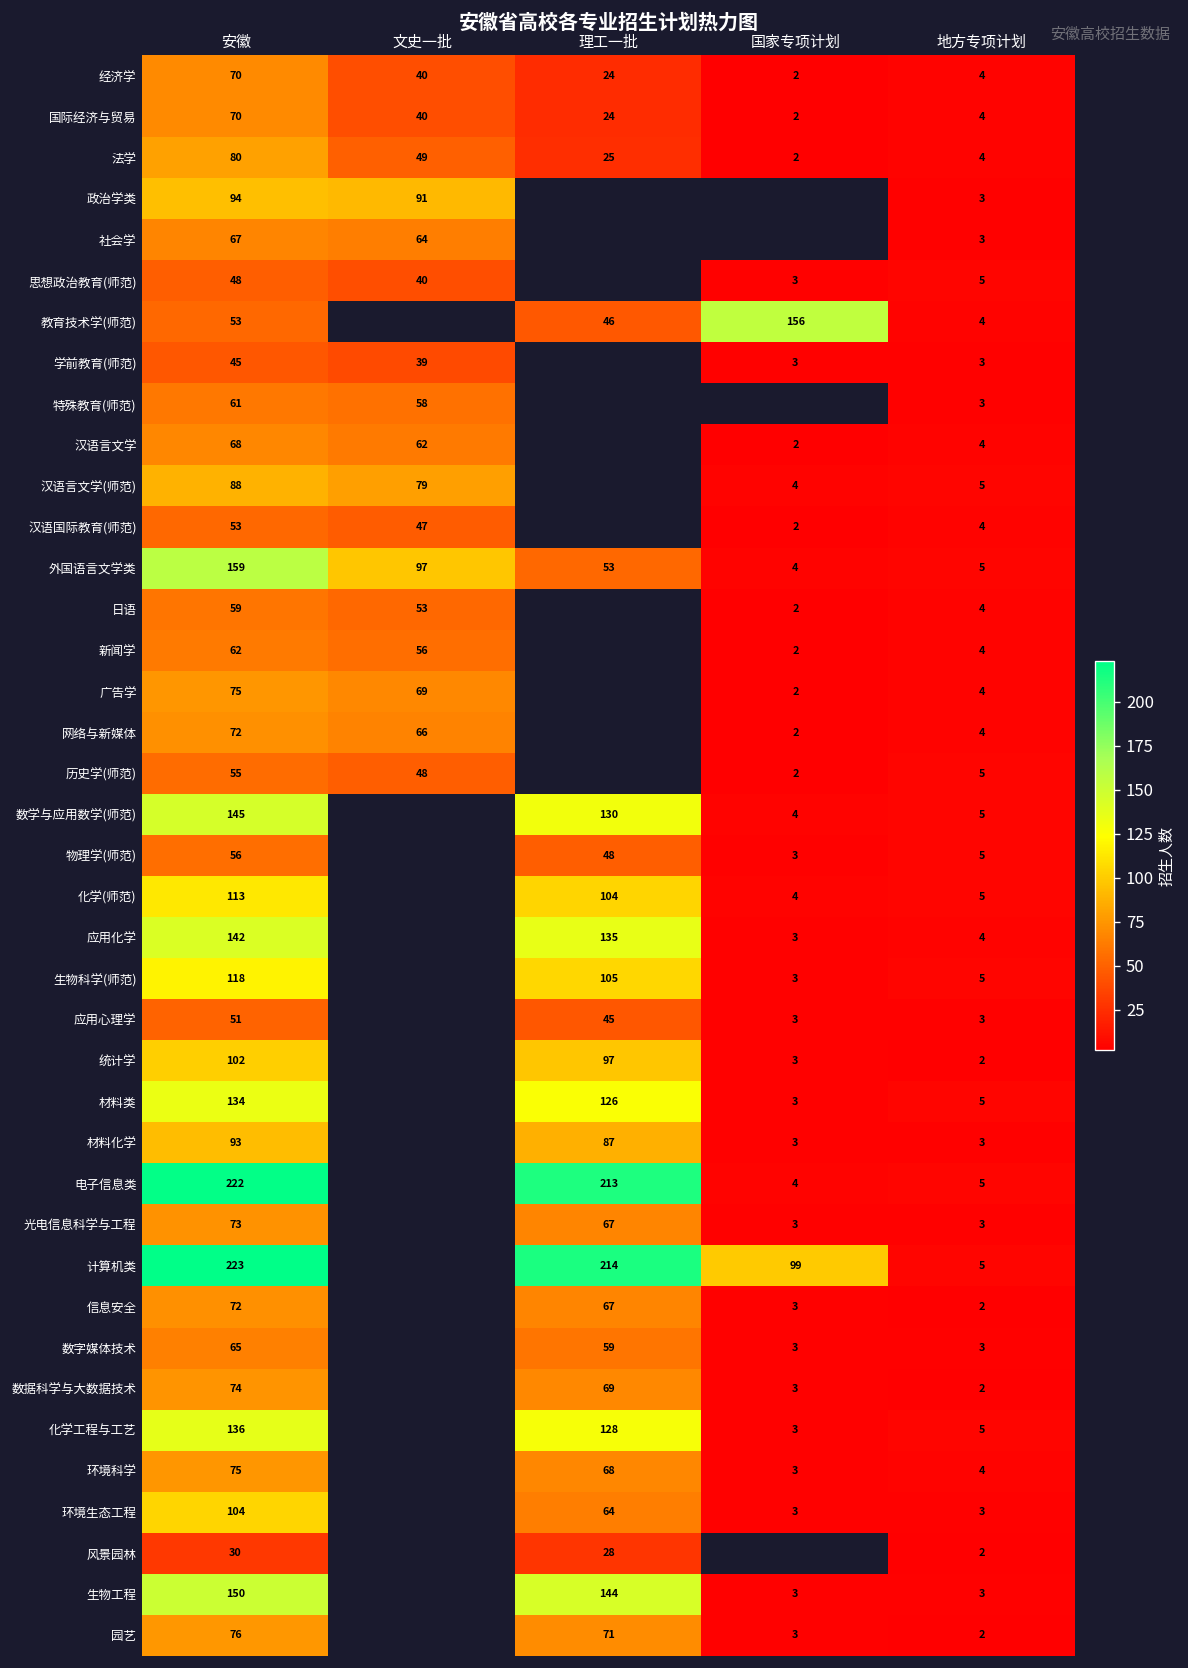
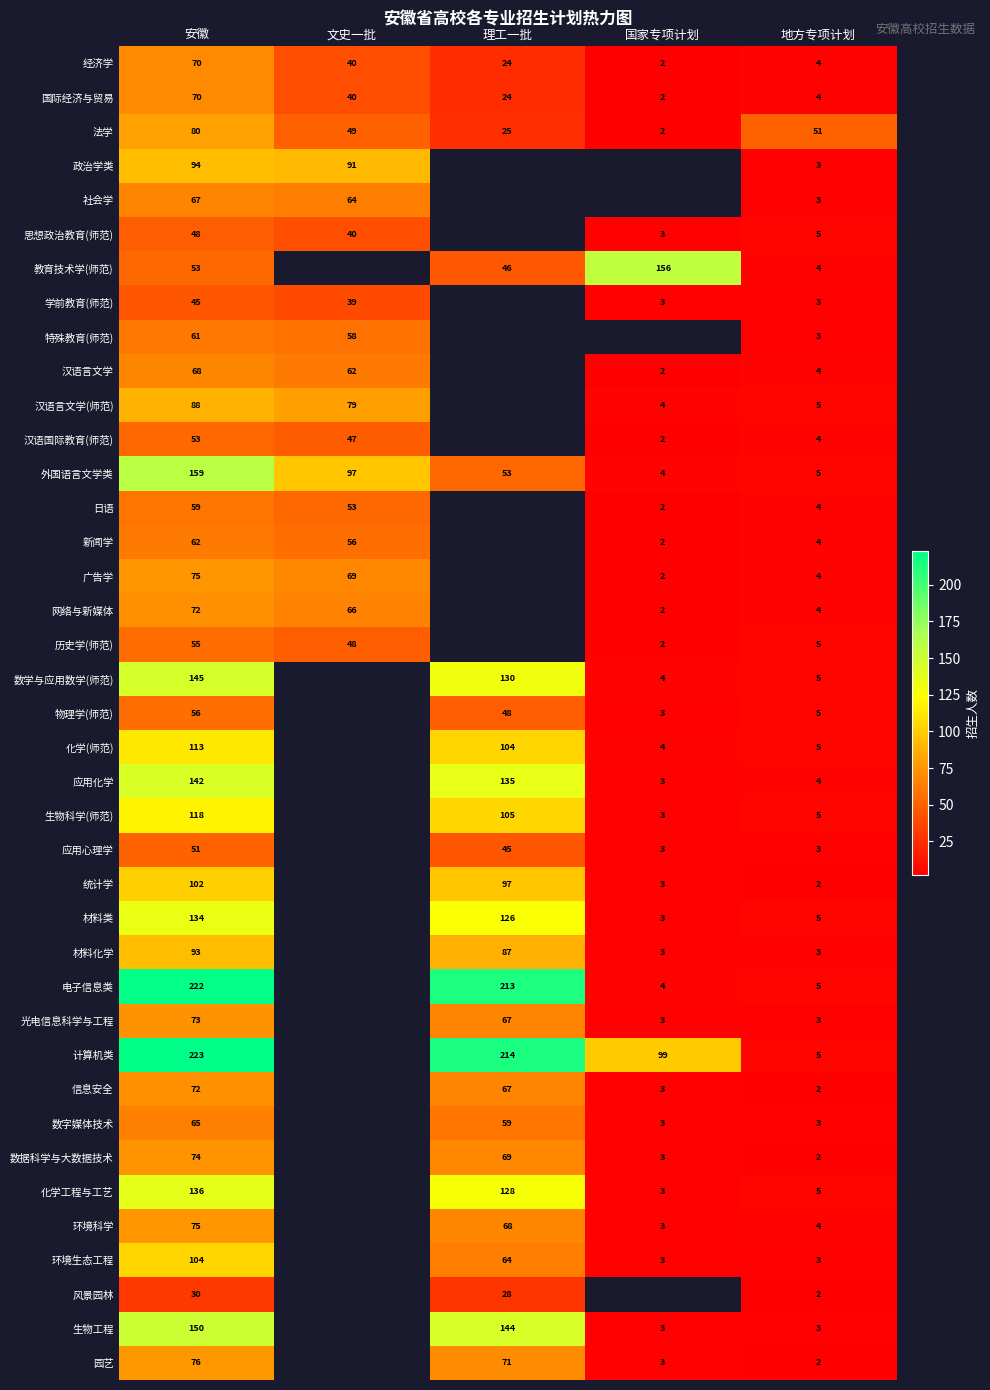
法学, 地方专项计划: 4 -> 51
